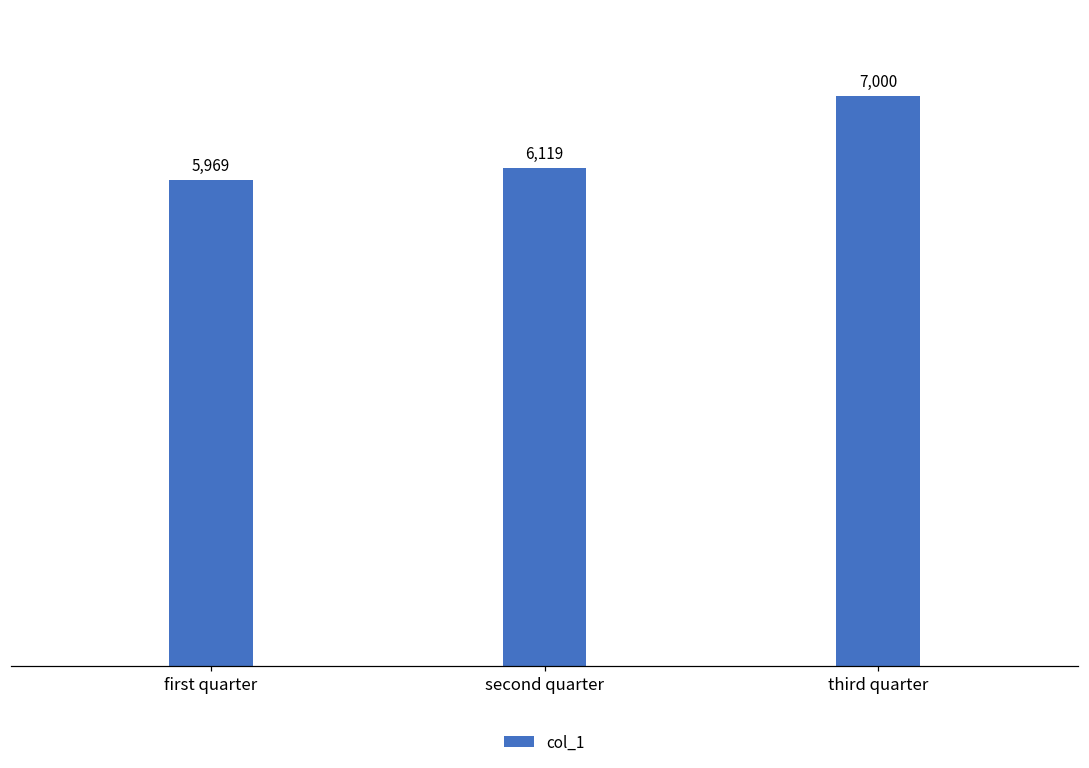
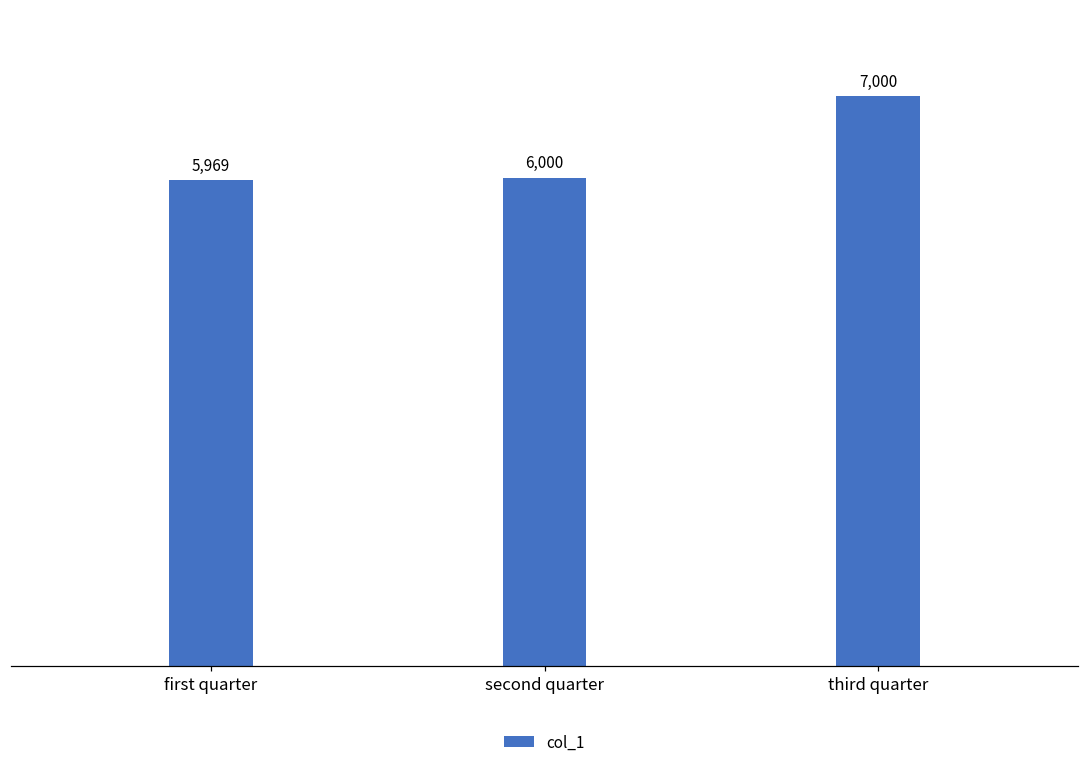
second quarter: 6,119 -> 6,000
